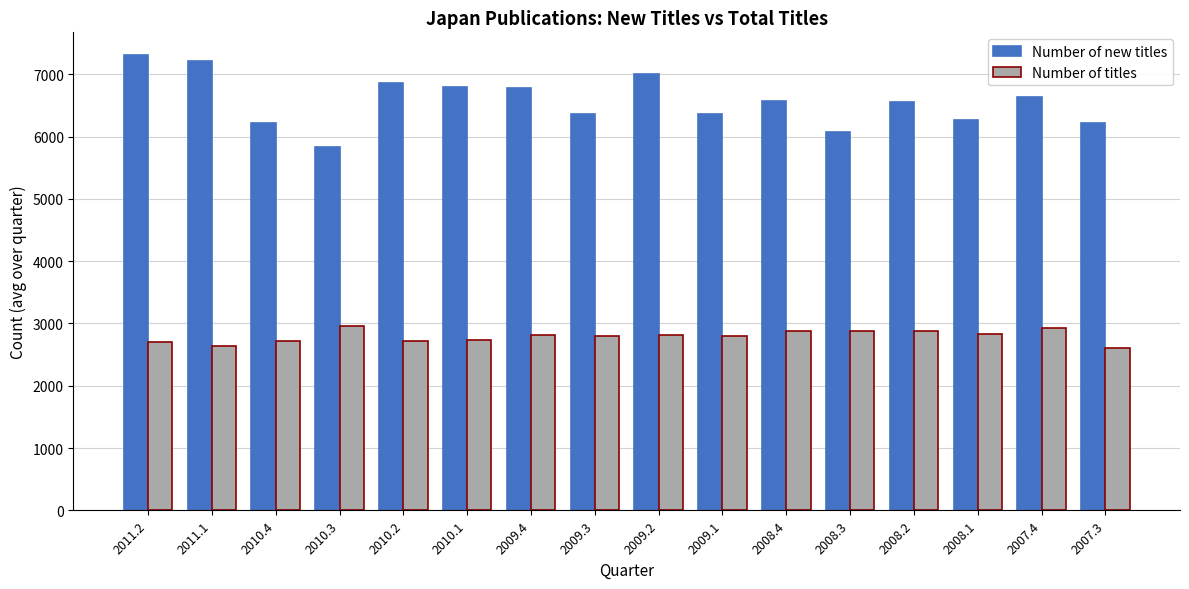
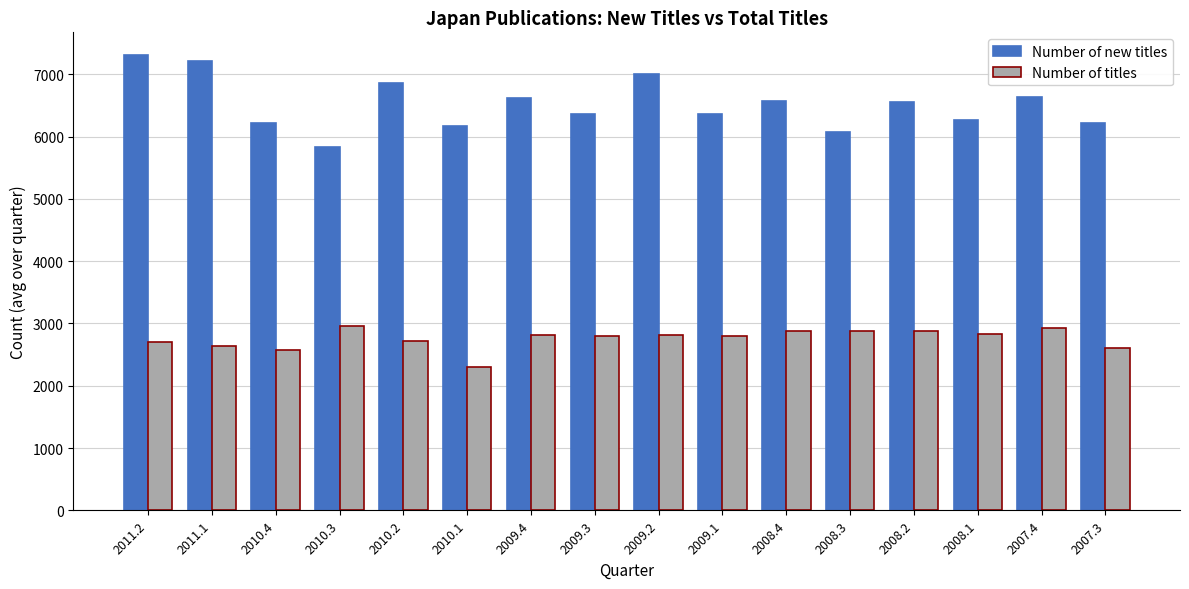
Number of titles, 2010.4: 2700 -> 2600
Number of new titles, 2010.1: 6800 -> 6200
Number of titles, 2010.1: 2700 -> 2300
Number of new titles, 2009.4: 6800 -> 6600
